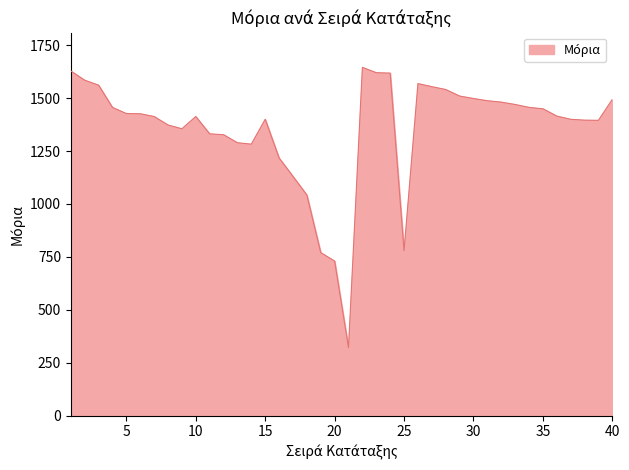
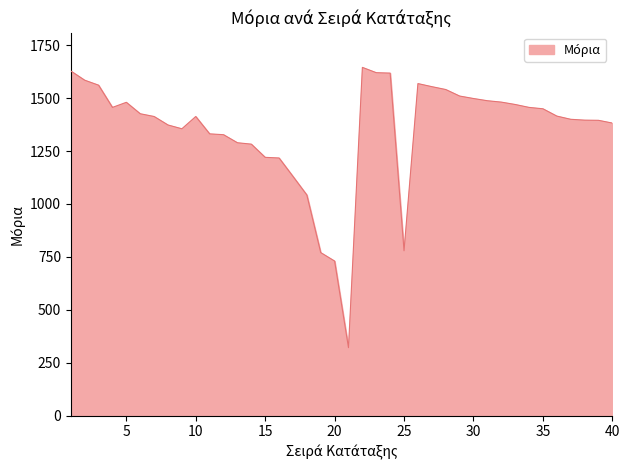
5: 1430 -> 1480
15: 1400 -> 1220
40: 1490 -> 1380
